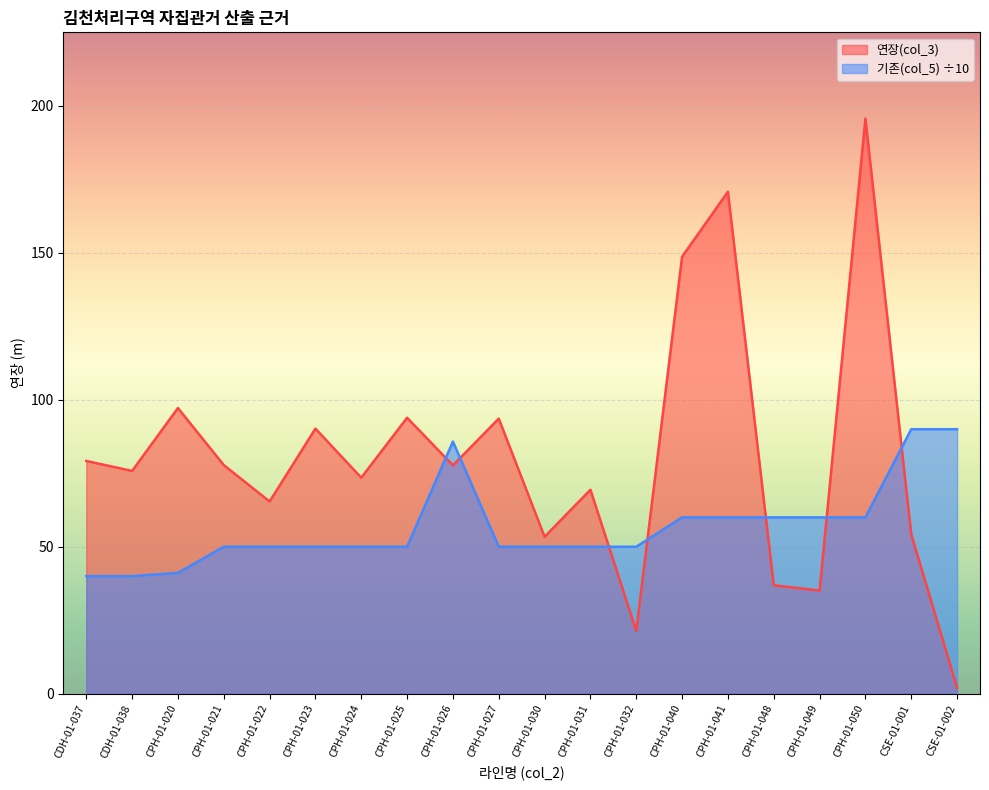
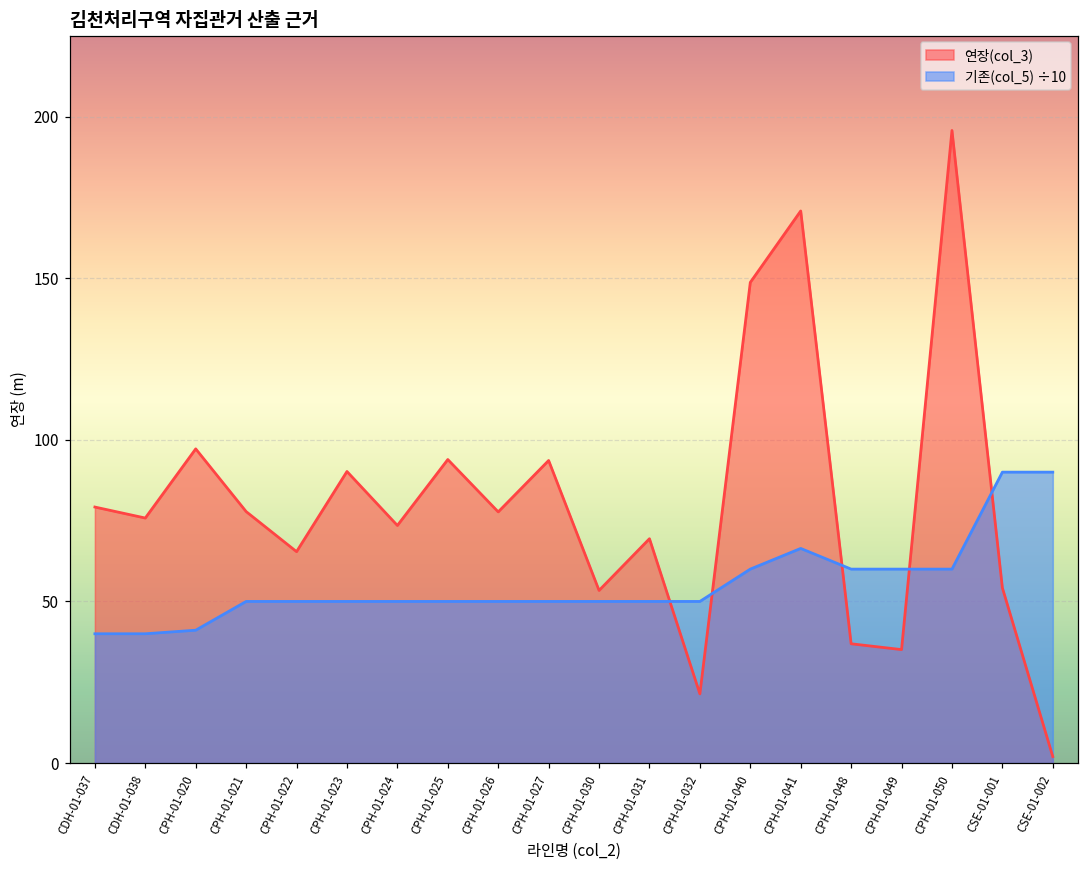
기존(col_5) ÷10, CPH-01-026: 86 -> 50
기존(col_5) ÷10, CPH-01-041: 60 -> 66
